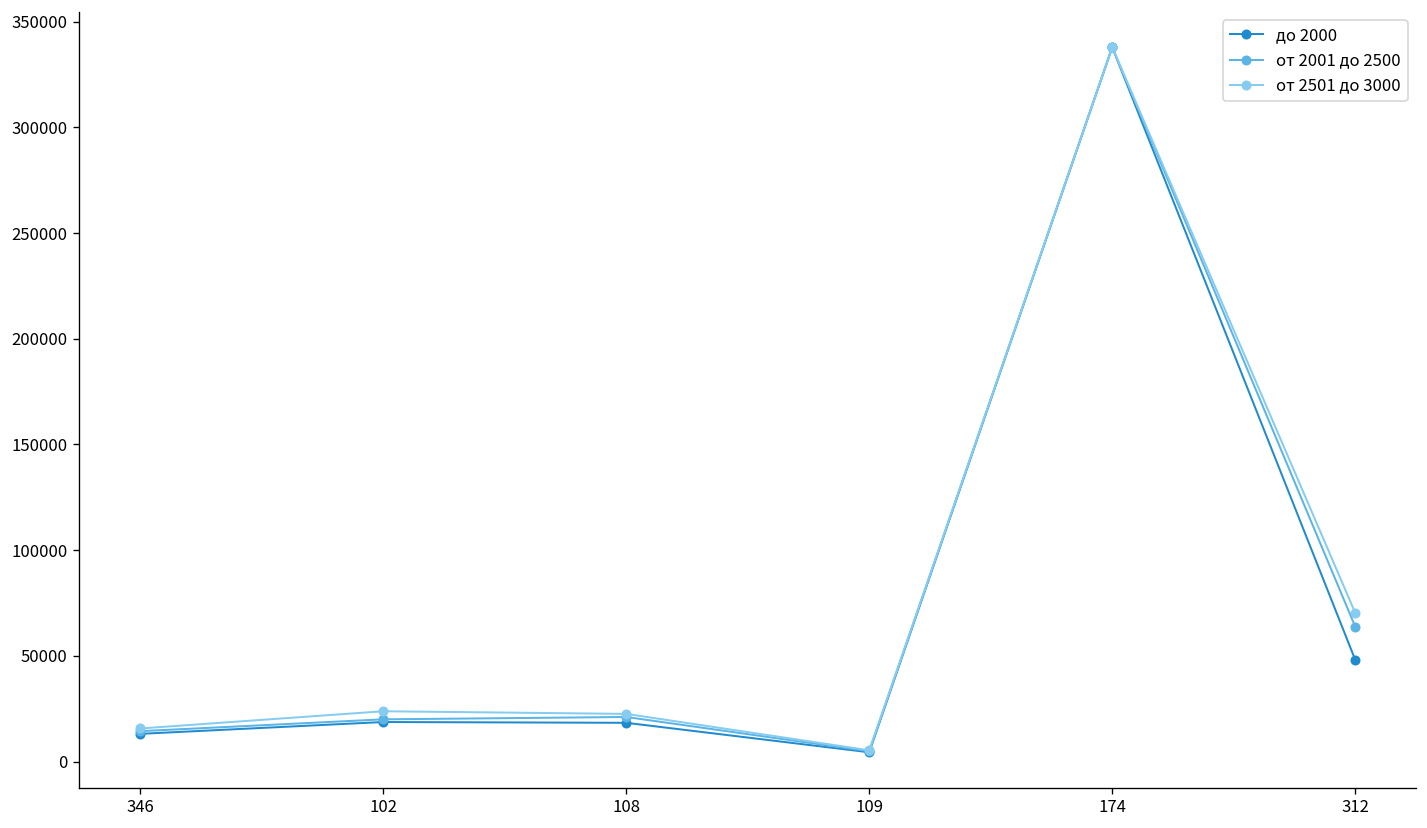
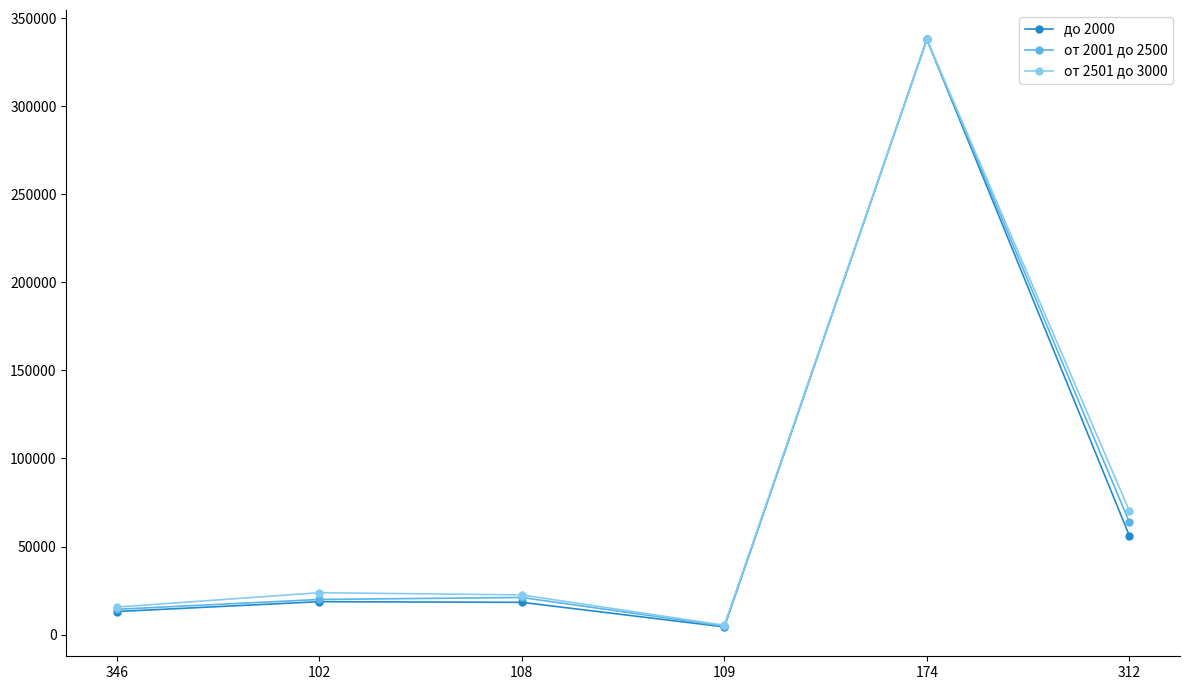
до 2000, 312: 48000 -> 56000
